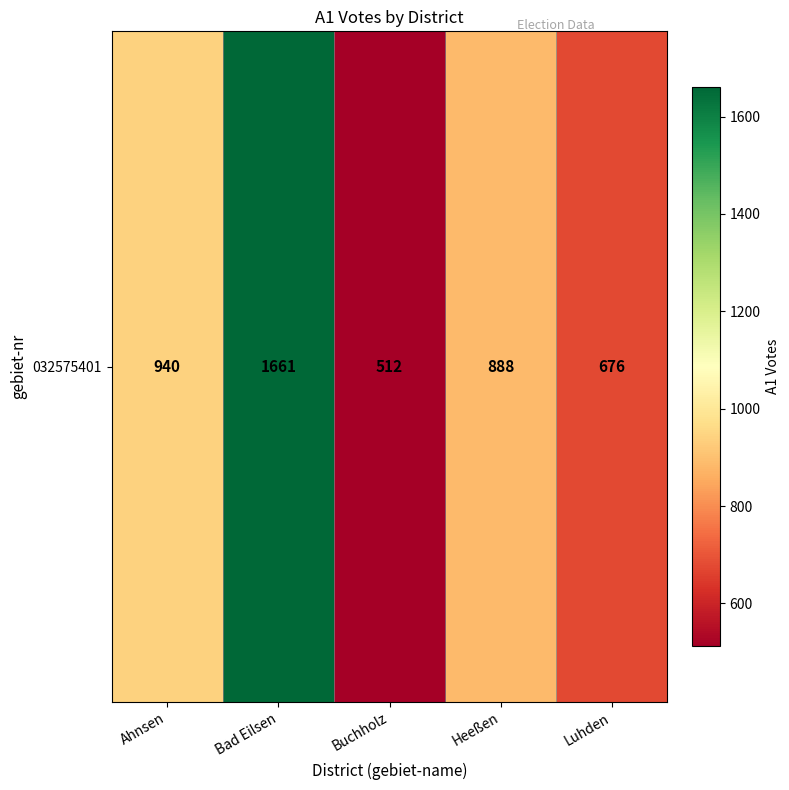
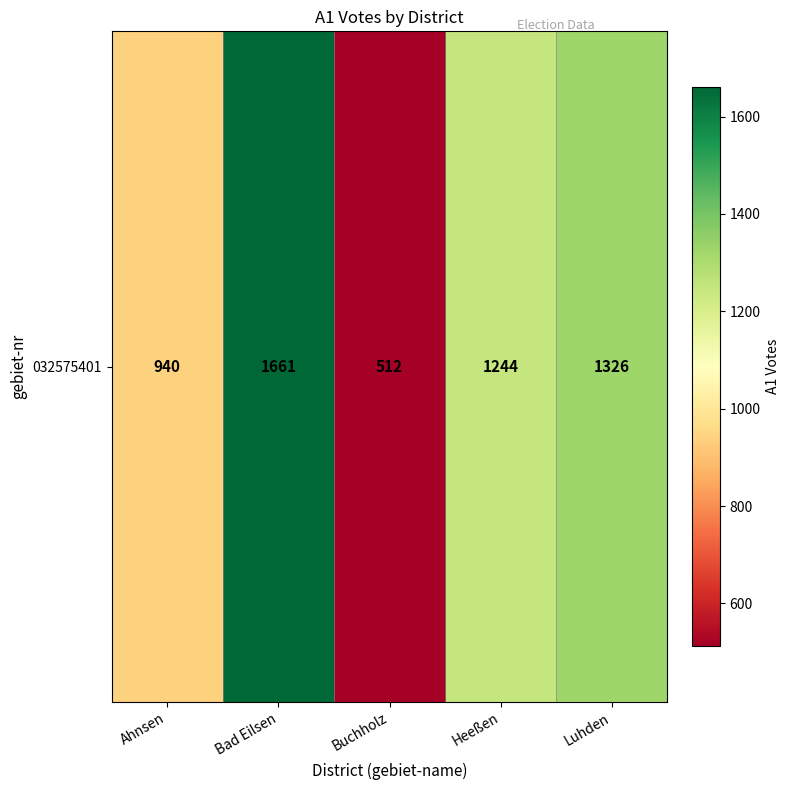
032575401, Heeßen: 888 -> 1244
032575401, Luhden: 676 -> 1326
